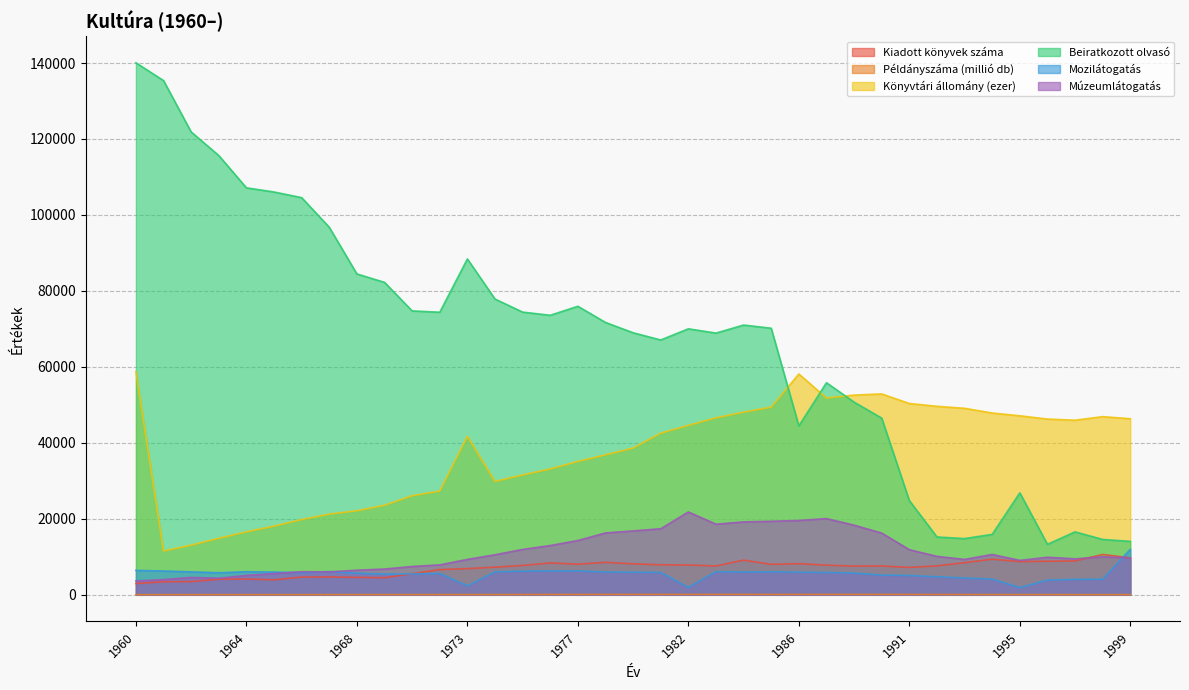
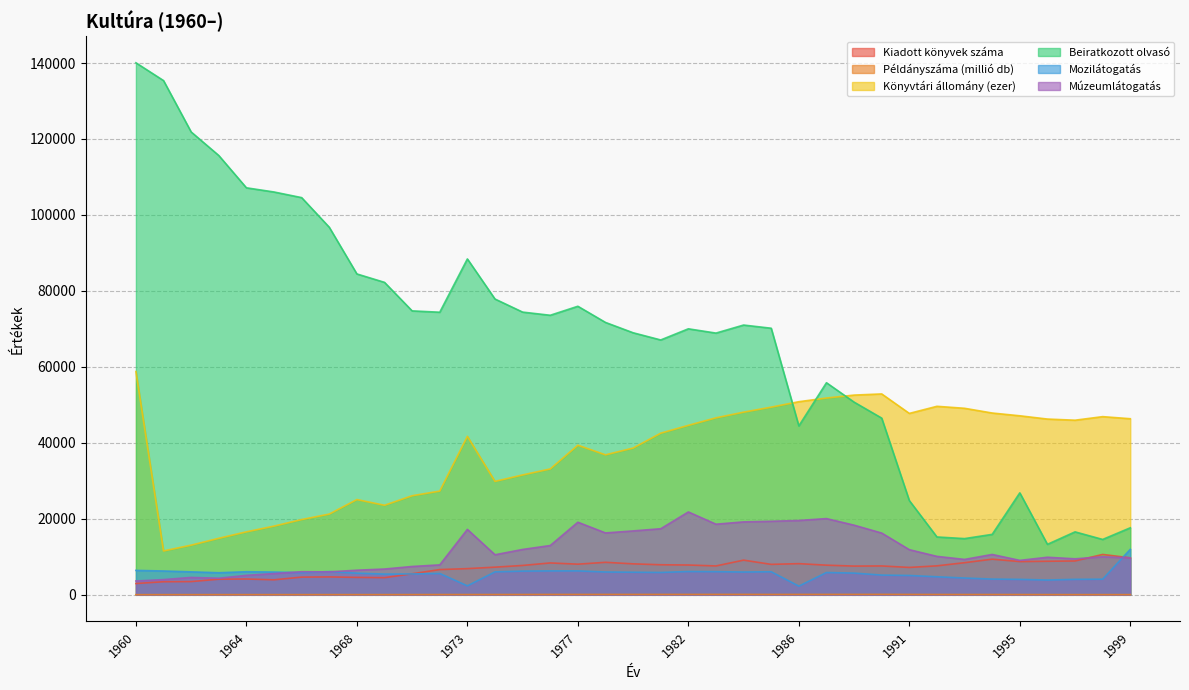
Könyvtári állomány (ezer), 1968: 22000 -> 25000
Múzeumlátogatás, 1973: 9000 -> 17000
Könyvtári állomány (ezer), 1977: 35000 -> 39000
Múzeumlátogatás, 1977: 14000 -> 19000
Mozilátogatás, 1982: 2000 -> 6000
Könyvtári állomány (ezer), 1986: 58000 -> 51000
Mozilátogatás, 1986: 6000 -> 2000
Könyvtári állomány (ezer), 1991: 50000 -> 48000
Mozilátogatás, 1995: 2000 -> 4000
Beiratkozott olvasó, 1999: 14000 -> 18000
